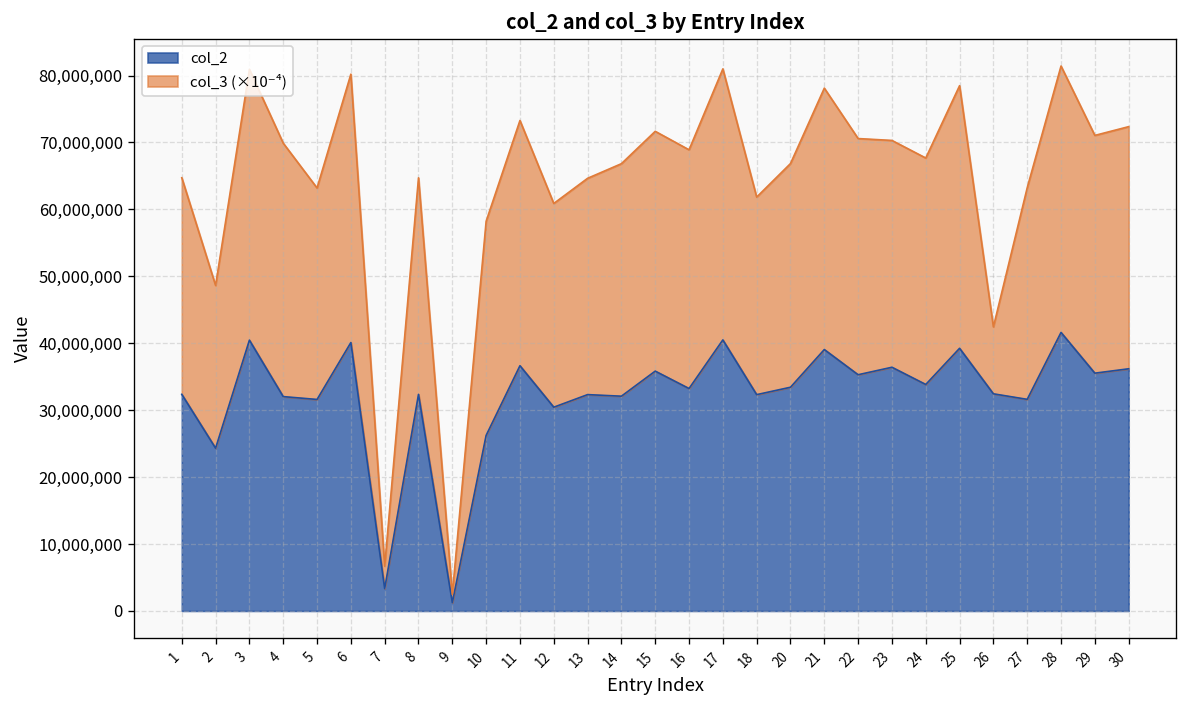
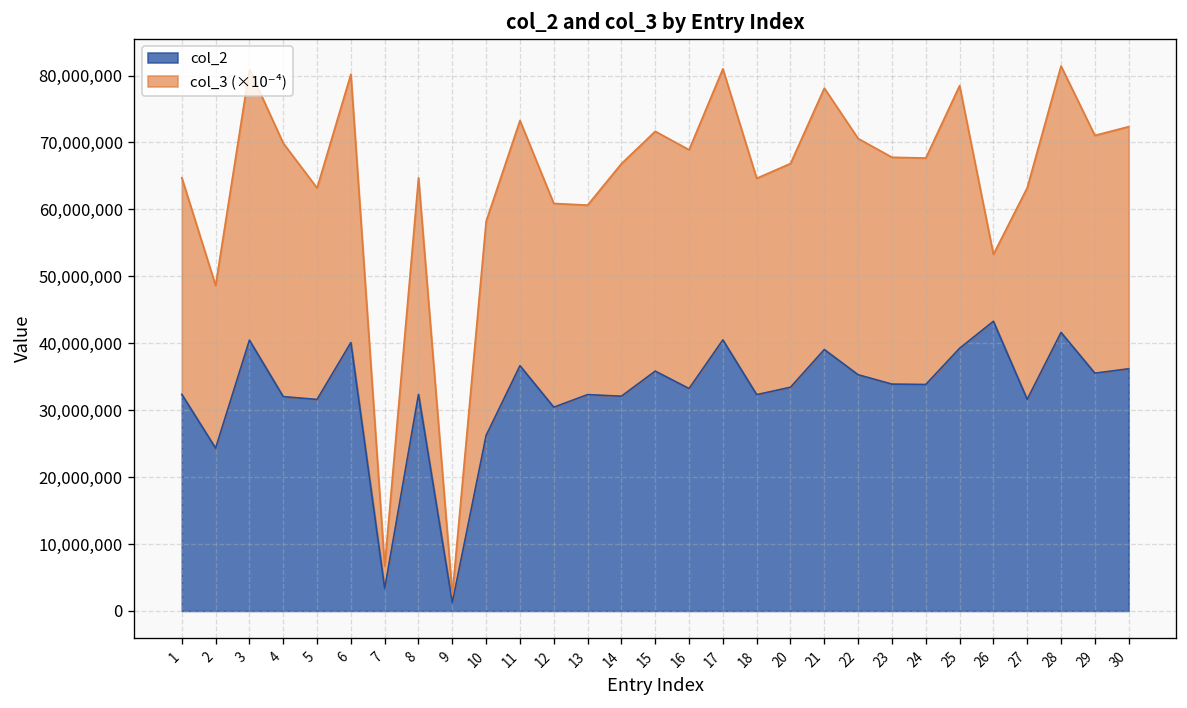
col_3 (×10⁻⁴), 13: 32,000,000 -> 28,000,000
col_3 (×10⁻⁴), 18: 30,000,000 -> 32,000,000
col_2, 23: 36,000,000 -> 34,000,000
col_2, 26: 32,000,000 -> 43,000,000
